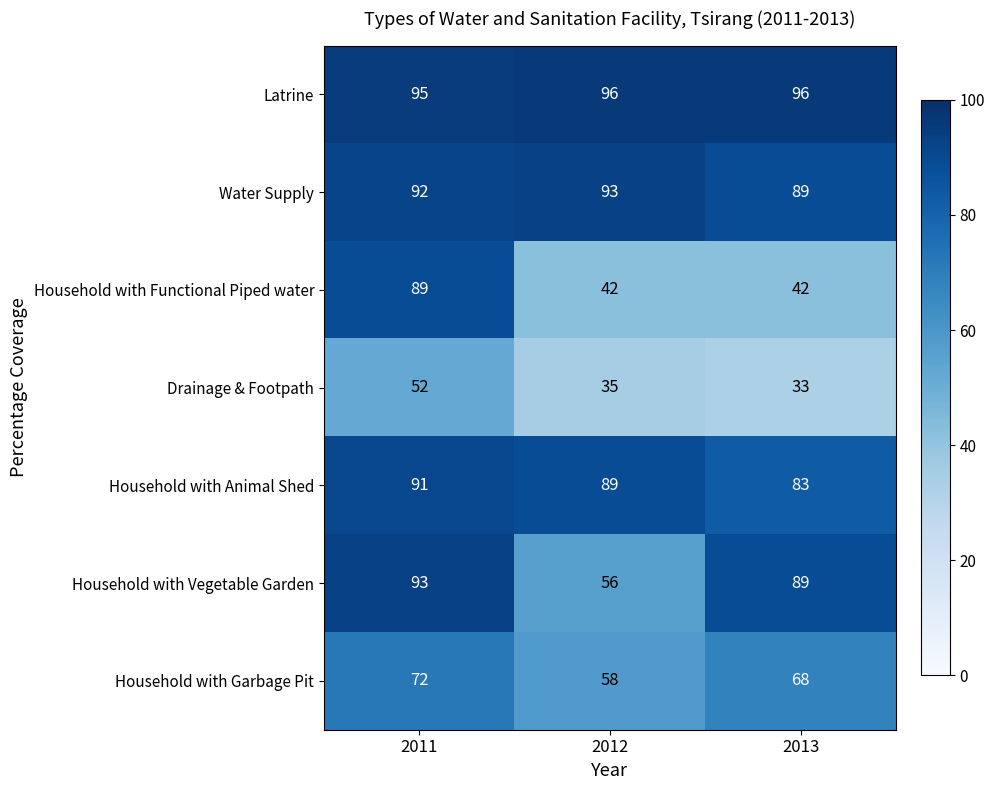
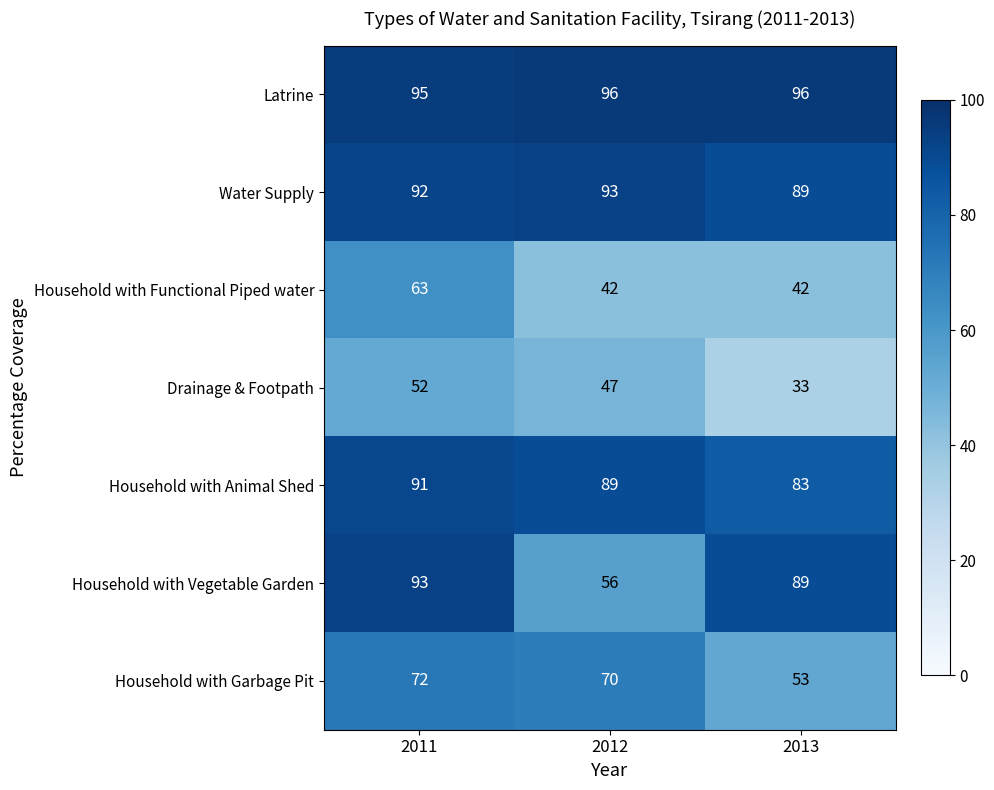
Household with Functional Piped water, 2011: 89 -> 63
Drainage & Footpath, 2012: 35 -> 47
Household with Garbage Pit, 2012: 58 -> 70
Household with Garbage Pit, 2013: 68 -> 53
